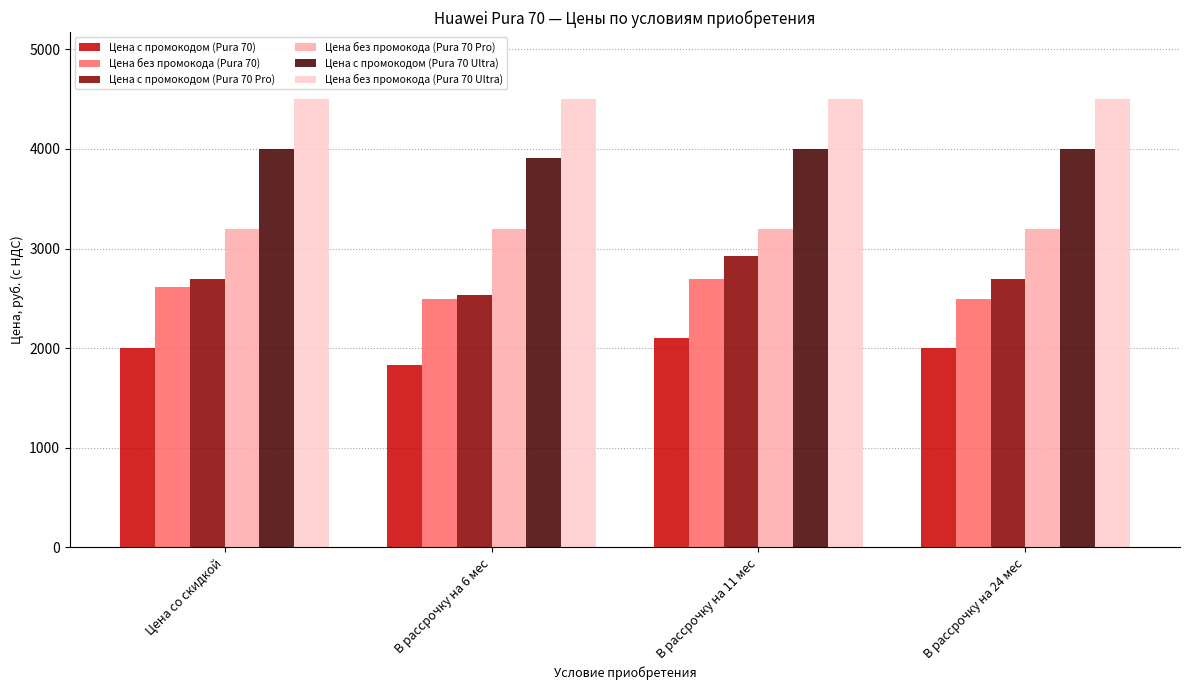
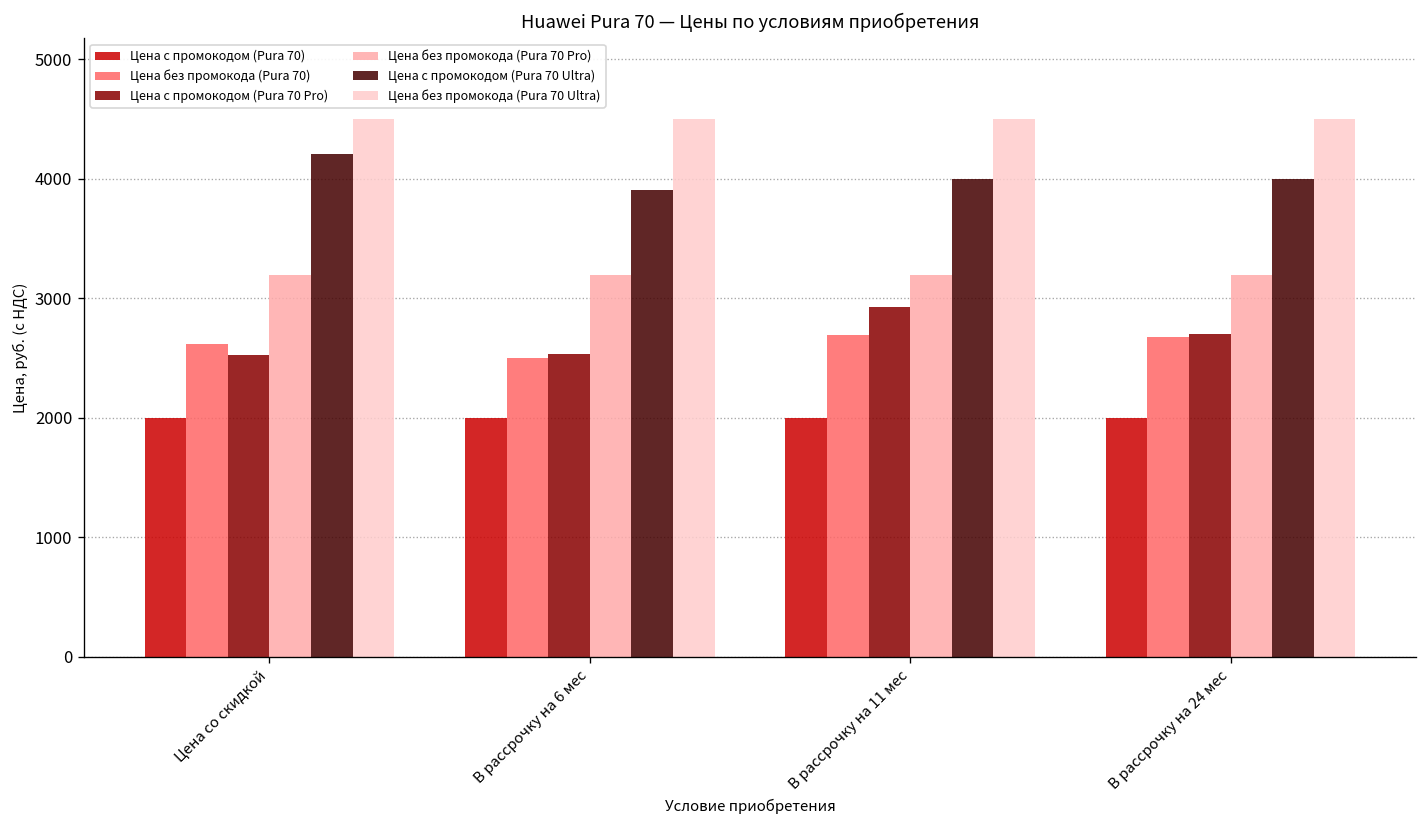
Цена с промокодом (Pura 70 Pro), Цена со скидкой: 2700 -> 2500
Цена с промокодом (Pura 70 Ultra), Цена со скидкой: 4000 -> 4200
Цена с промокодом (Pura 70), В рассрочку на 6 мес: 1800 -> 2000
Цена с промокодом (Pura 70), В рассрочку на 11 мес: 2100 -> 2000
Цена без промокода (Pura 70), В рассрочку на 24 мес: 2500 -> 2700
